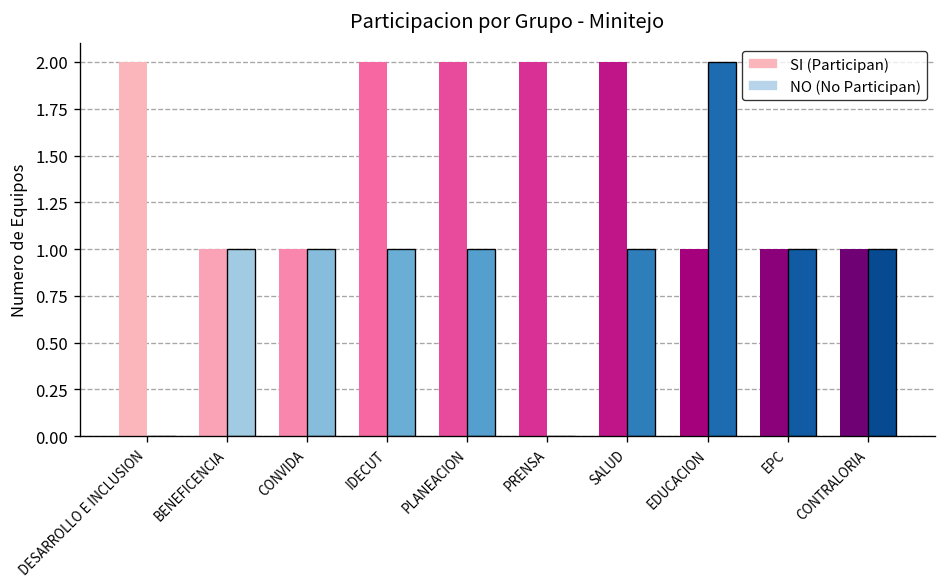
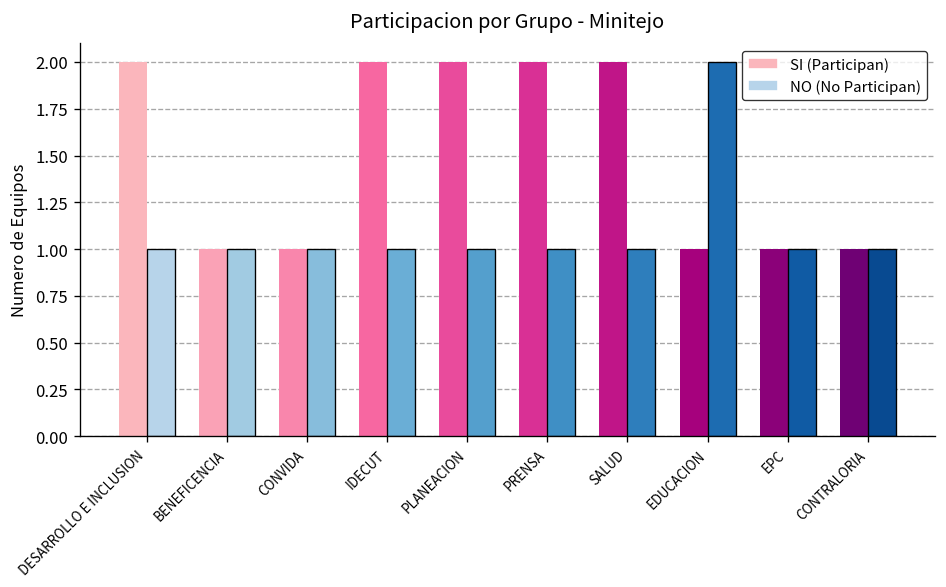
NO (No Participan), DESARROLLO E INCLUSION: 0 -> 1
NO (No Participan), PRENSA: 0 -> 1
